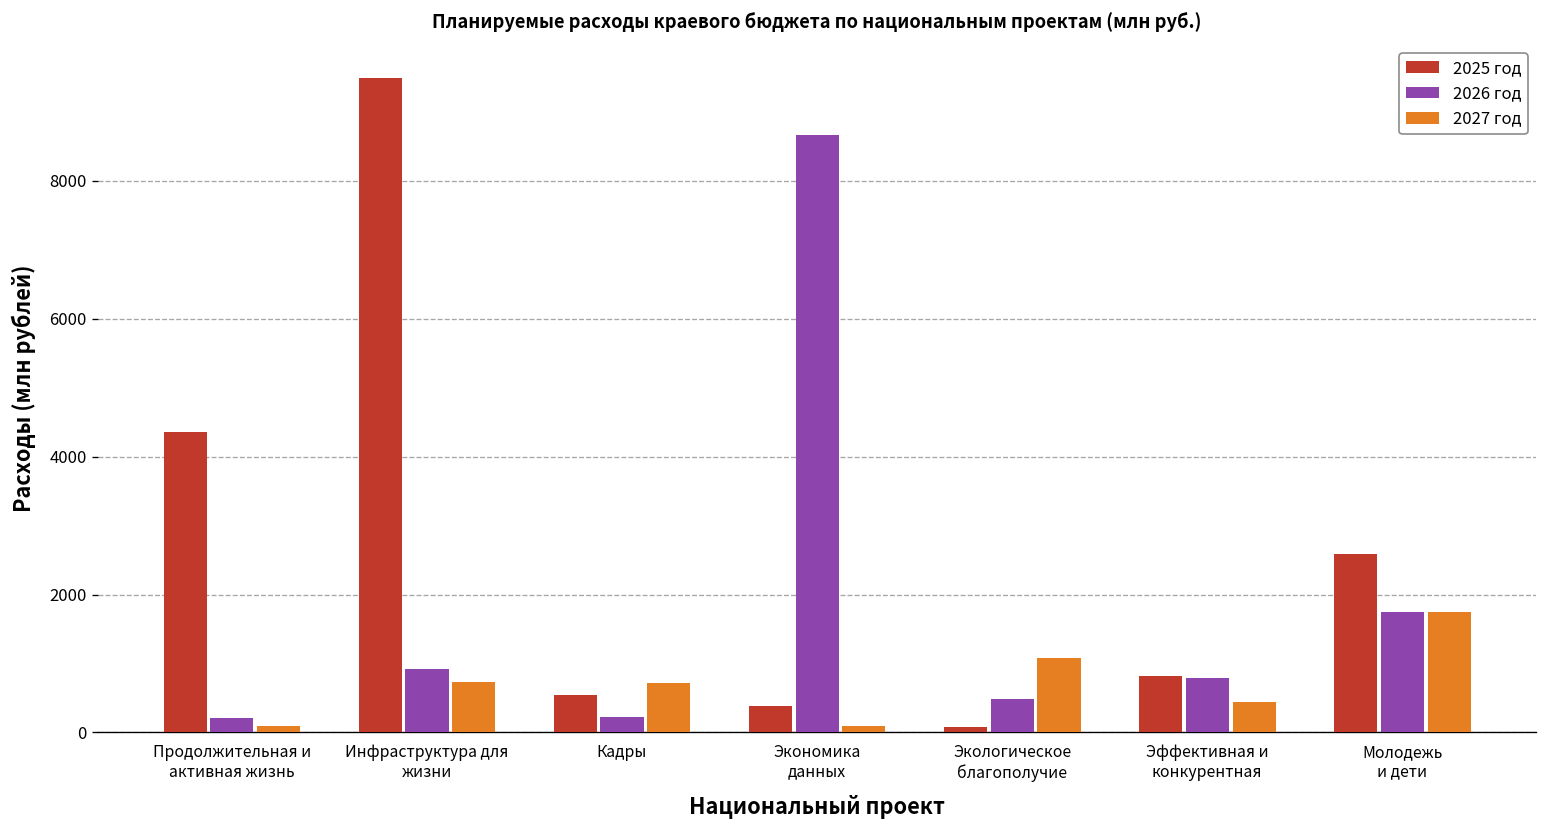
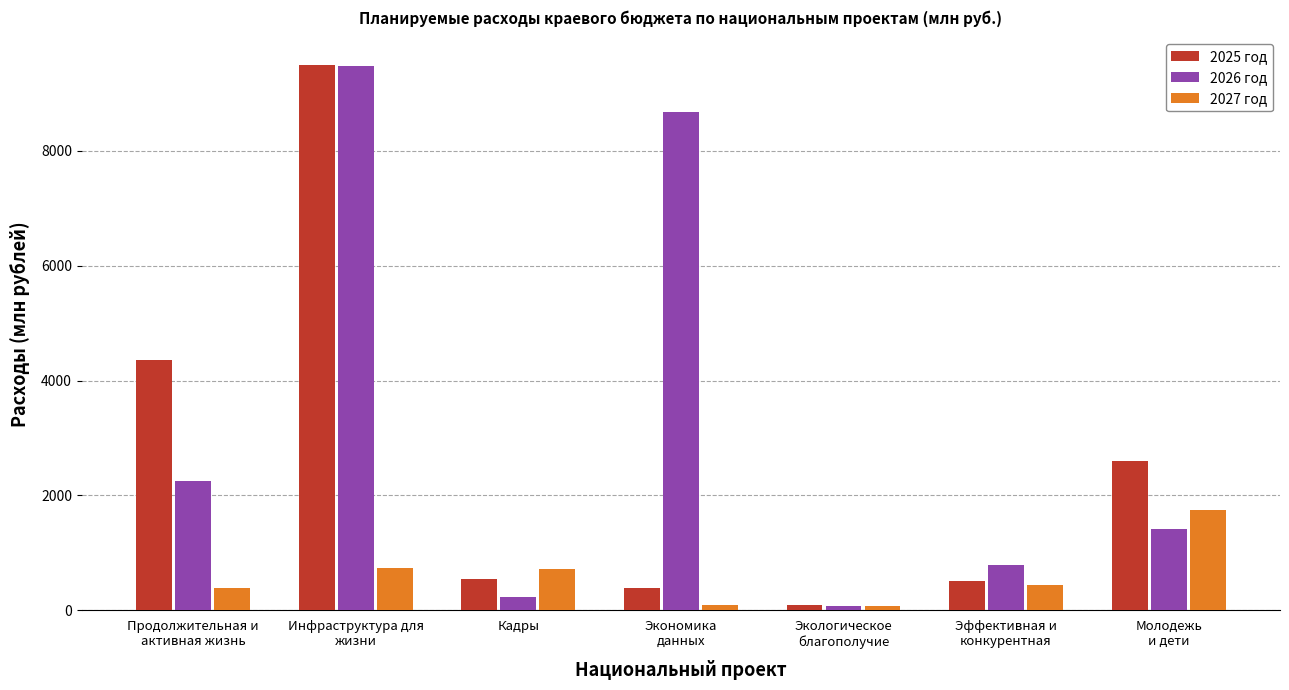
2026 год, Продолжительная и активная жизнь: 200 -> 2300
2027 год, Продолжительная и активная жизнь: 100 -> 400
2026 год, Инфраструктура для жизни: 900 -> 9500
2026 год, Экологическое благополучие: 500 -> 100
2027 год, Экологическое благополучие: 1100 -> 100
2025 год, Эффективная и конкурентная: 800 -> 500
2026 год, Молодежь и дети: 1700 -> 1400
